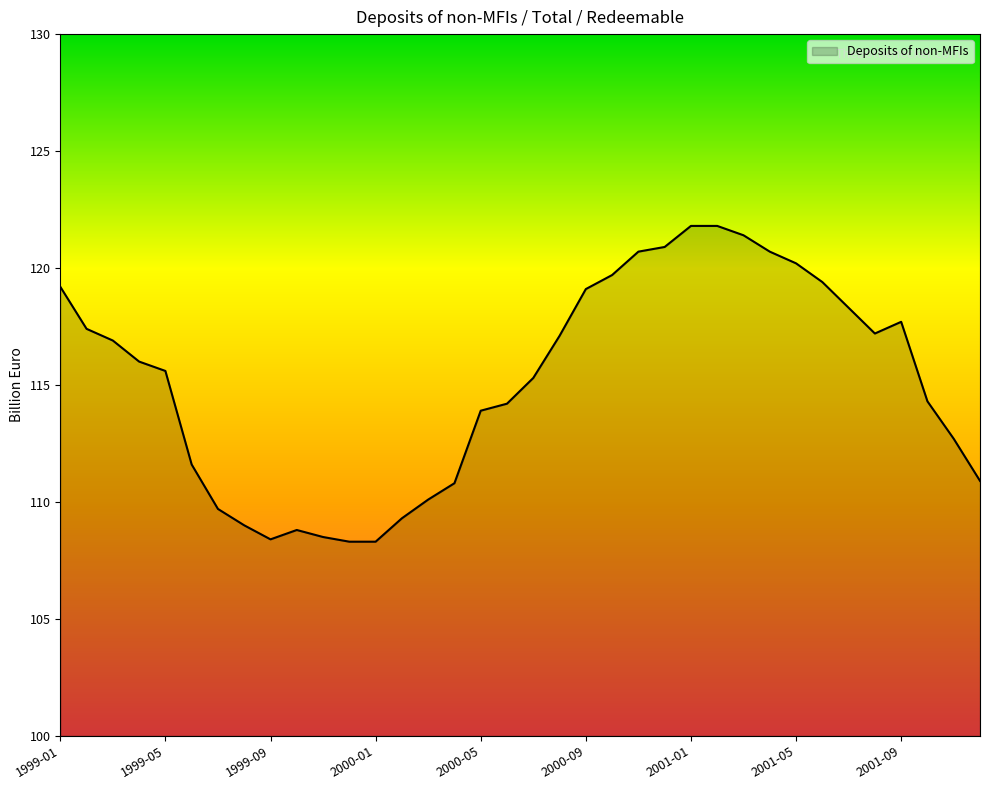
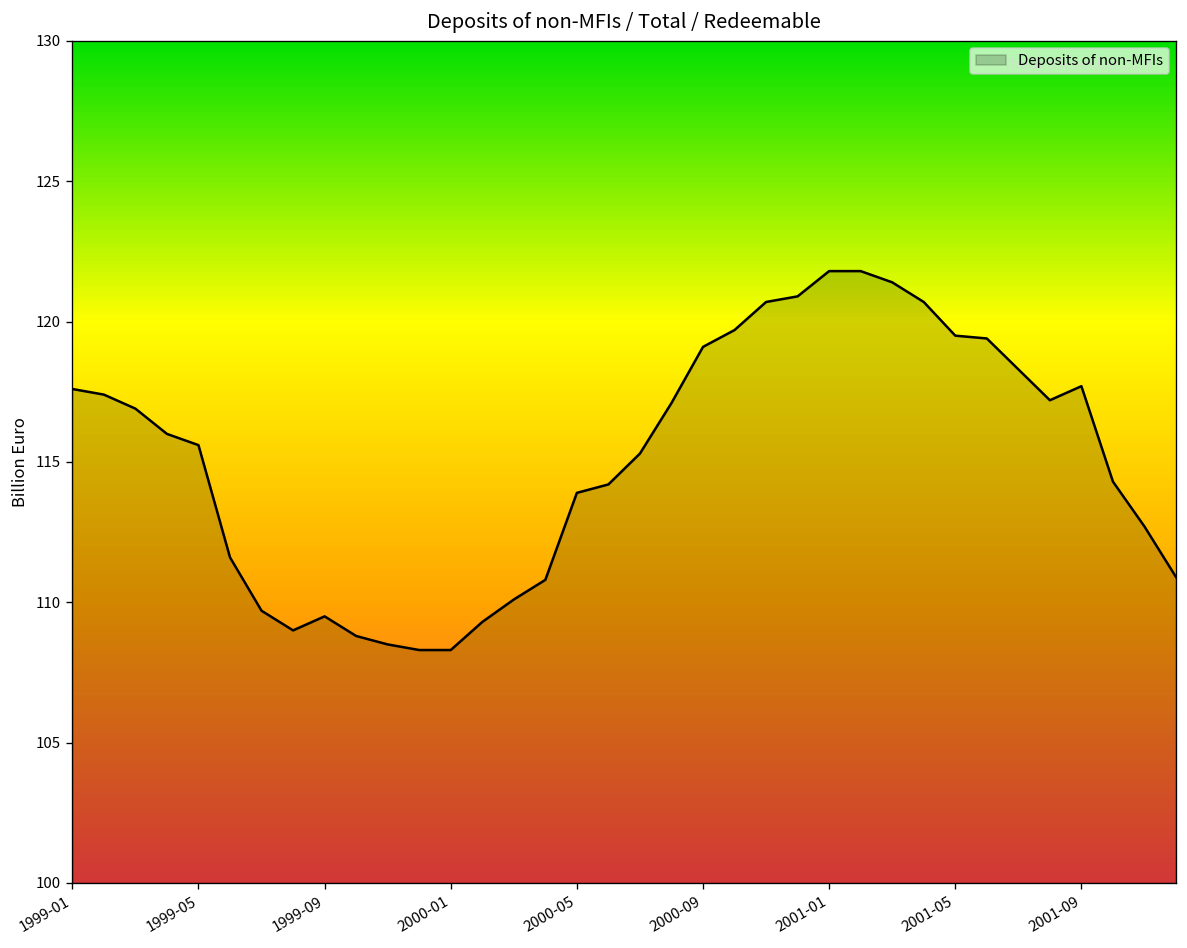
1999-01: 119.2 -> 117.6
1999-09: 108.4 -> 109.5
2001-05: 120.2 -> 119.5
